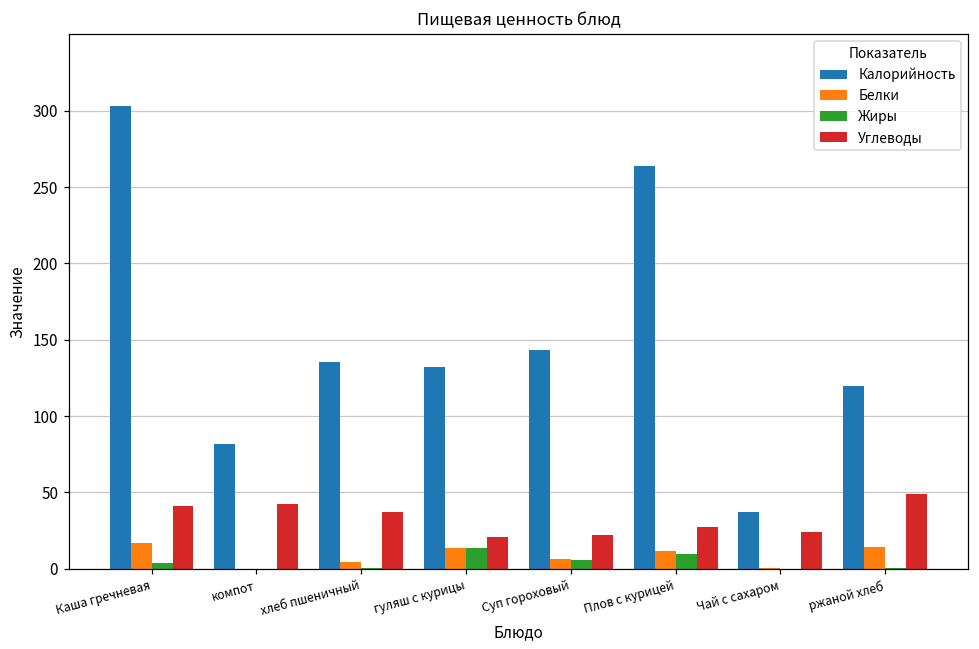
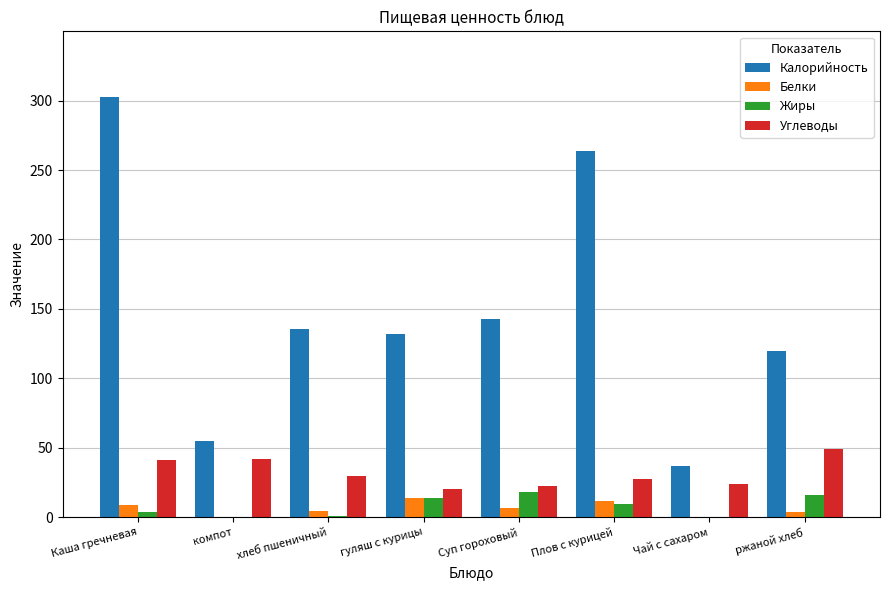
Белки, Каша гречневая: 17 -> 8
Калорийность, компот: 82 -> 55
Углеводы, хлеб пшеничный: 37 -> 30
Жиры, Суп гороховый: 6 -> 18
Белки, ржаной хлеб: 14 -> 3
Жиры, ржаной хлеб: 1 -> 16
